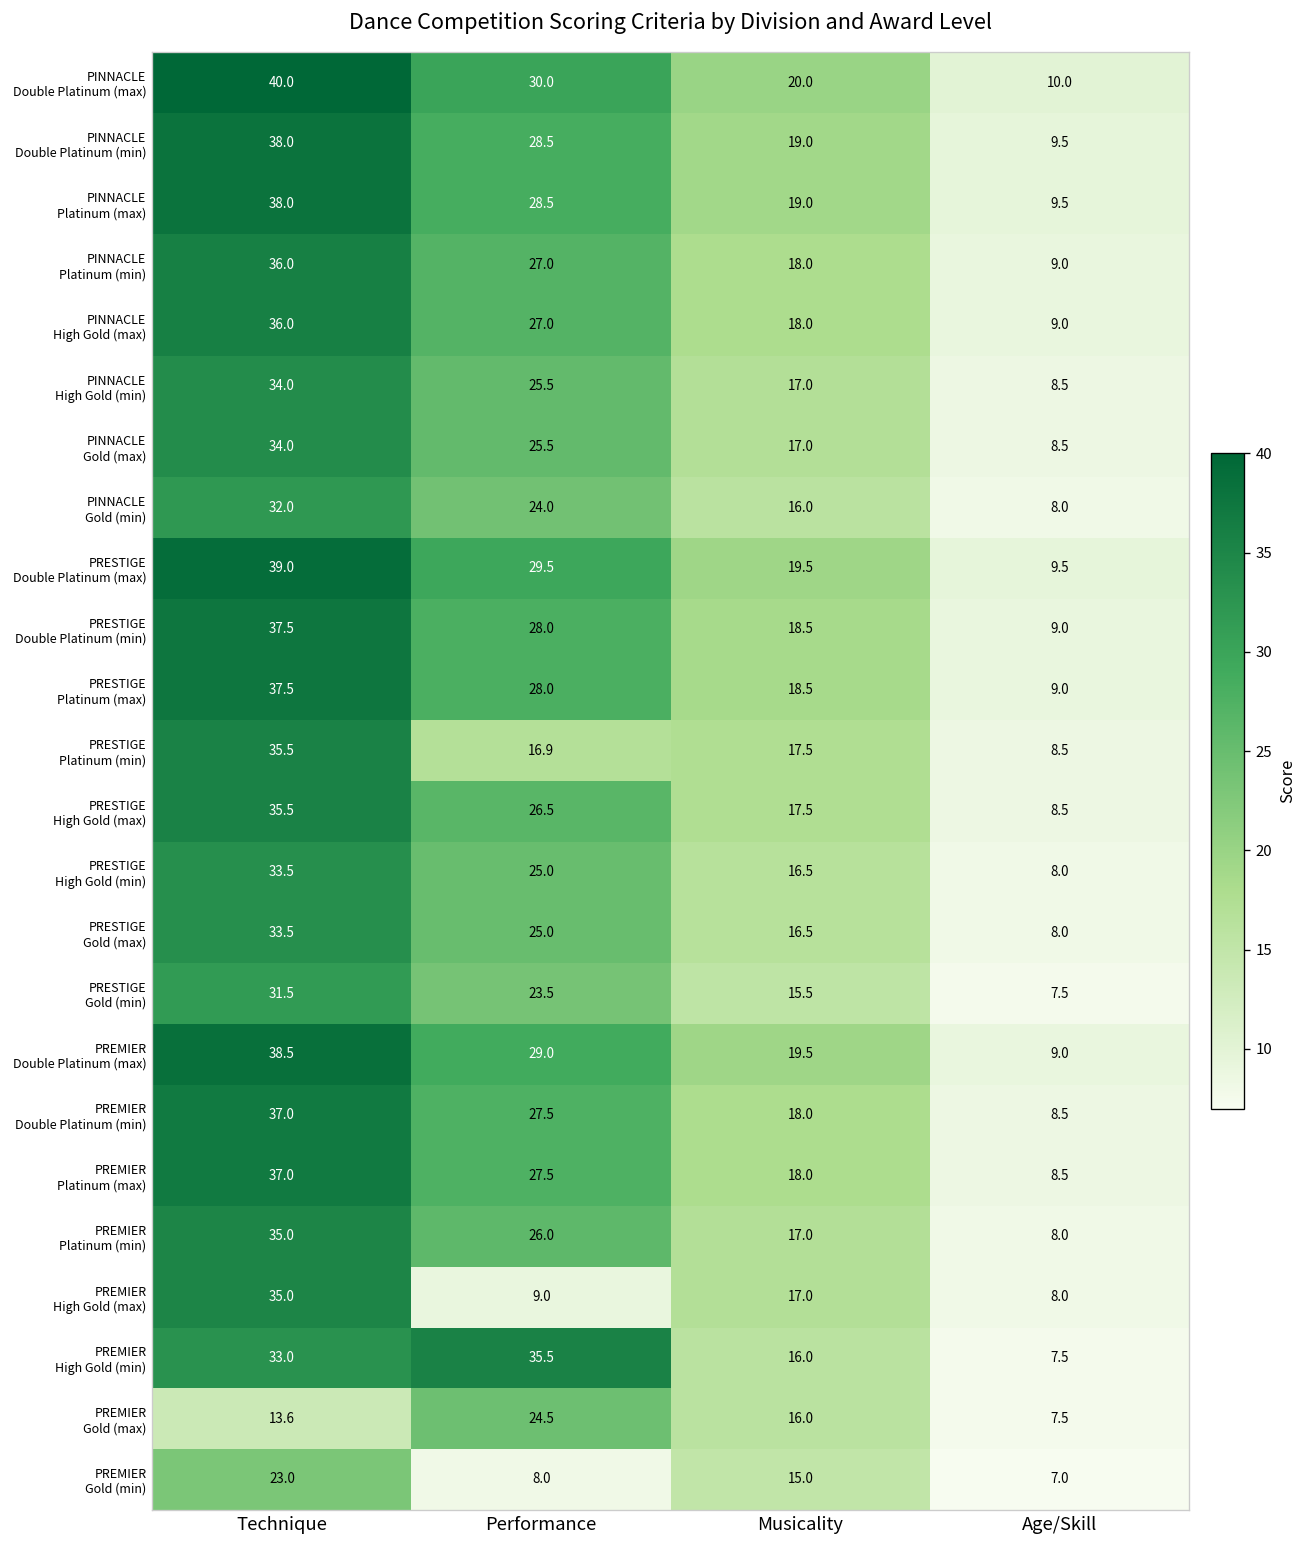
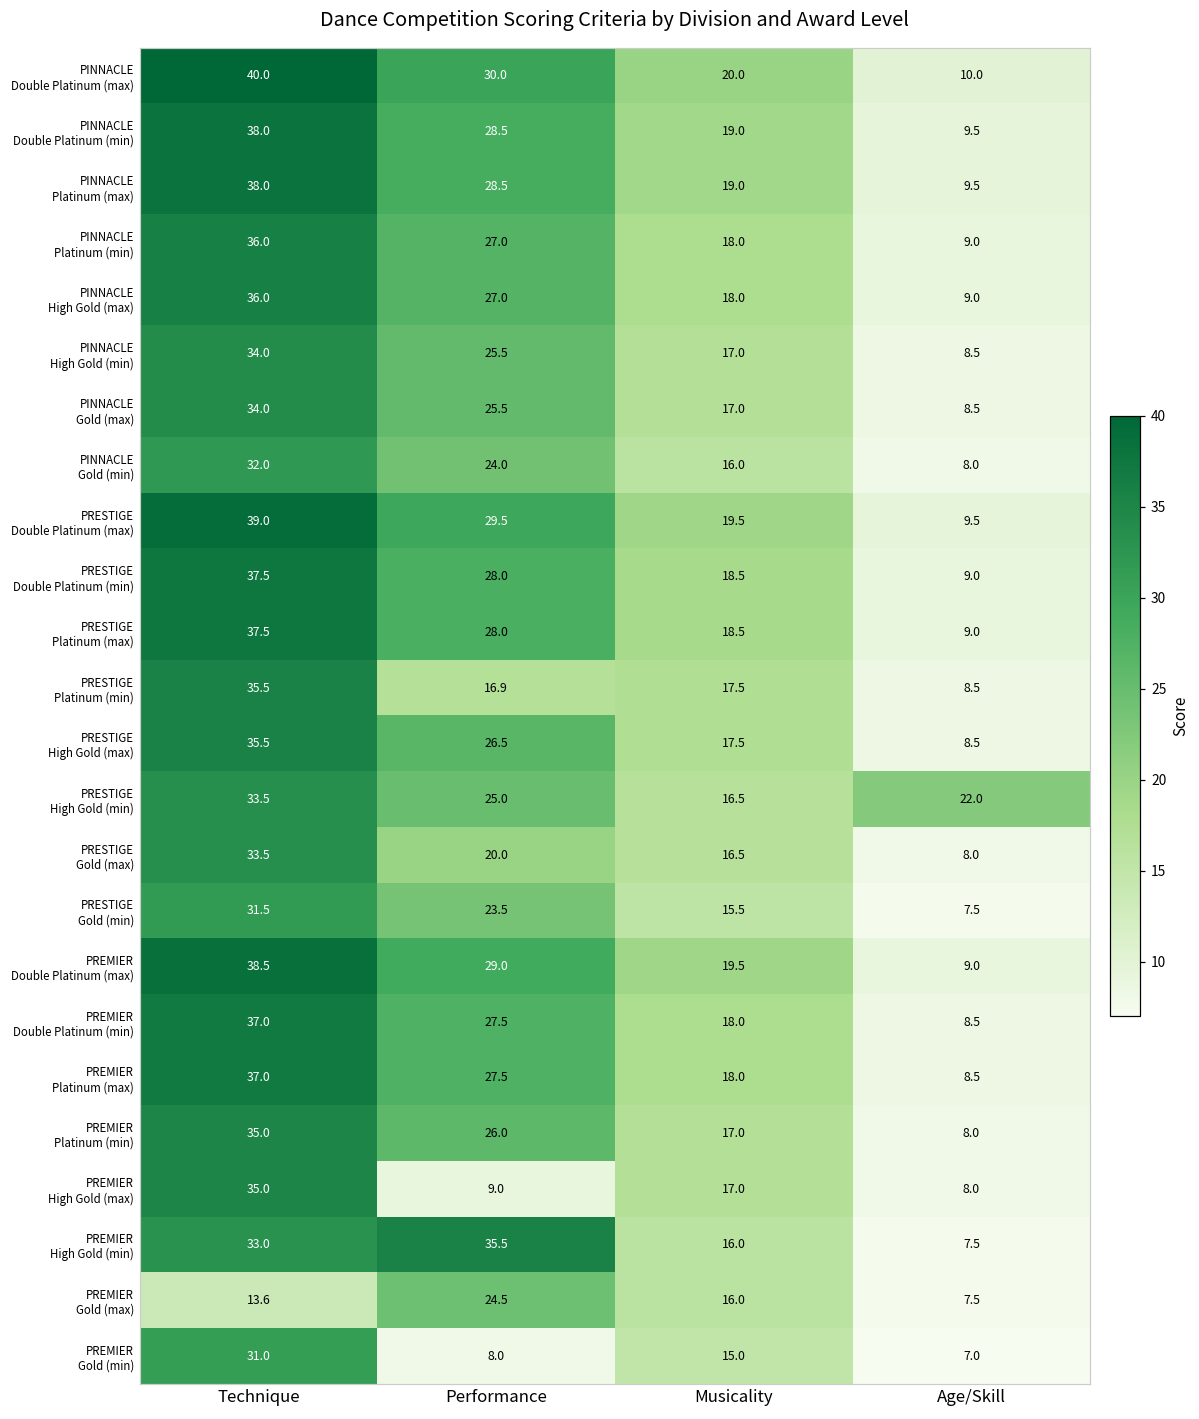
PRESTIGE High Gold (min), Age/Skill: 8.0 -> 22.0
PRESTIGE Gold (max), Performance: 25.0 -> 20.0
PREMIER Gold (min), Technique: 23.0 -> 31.0
